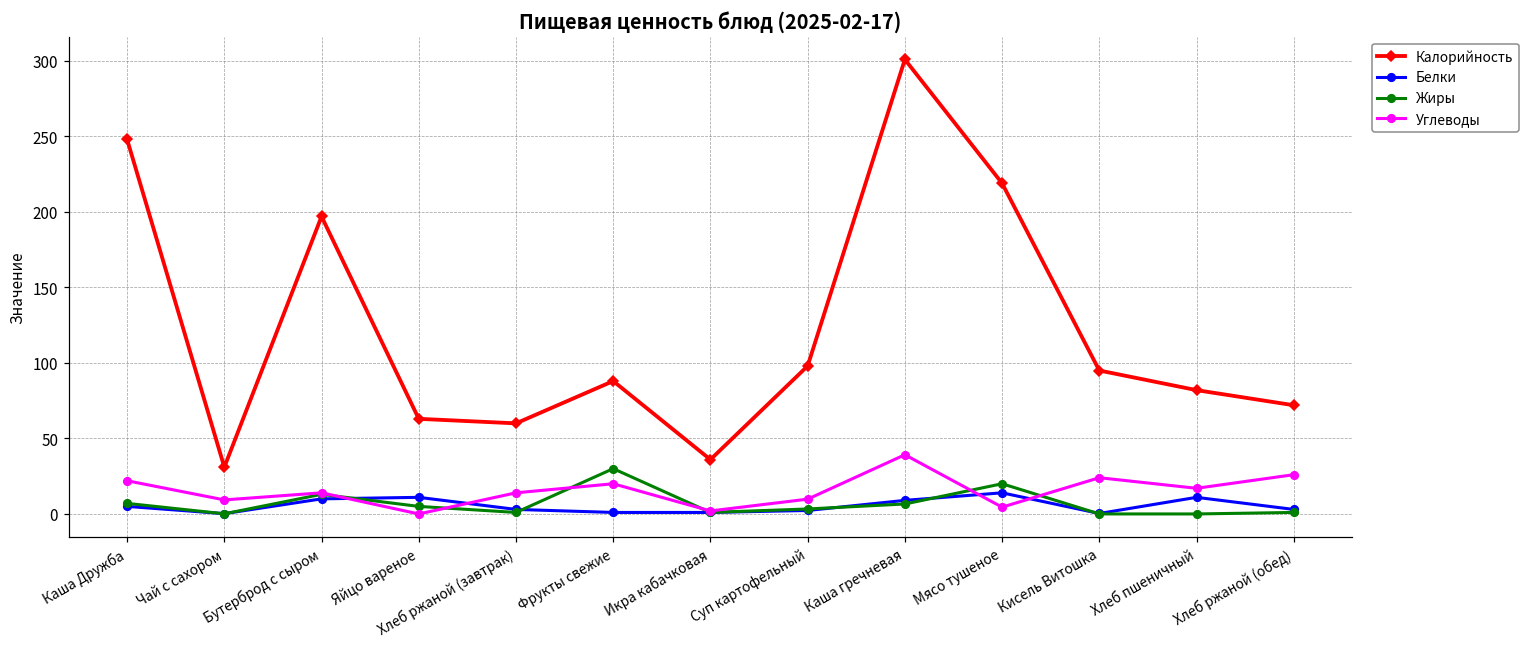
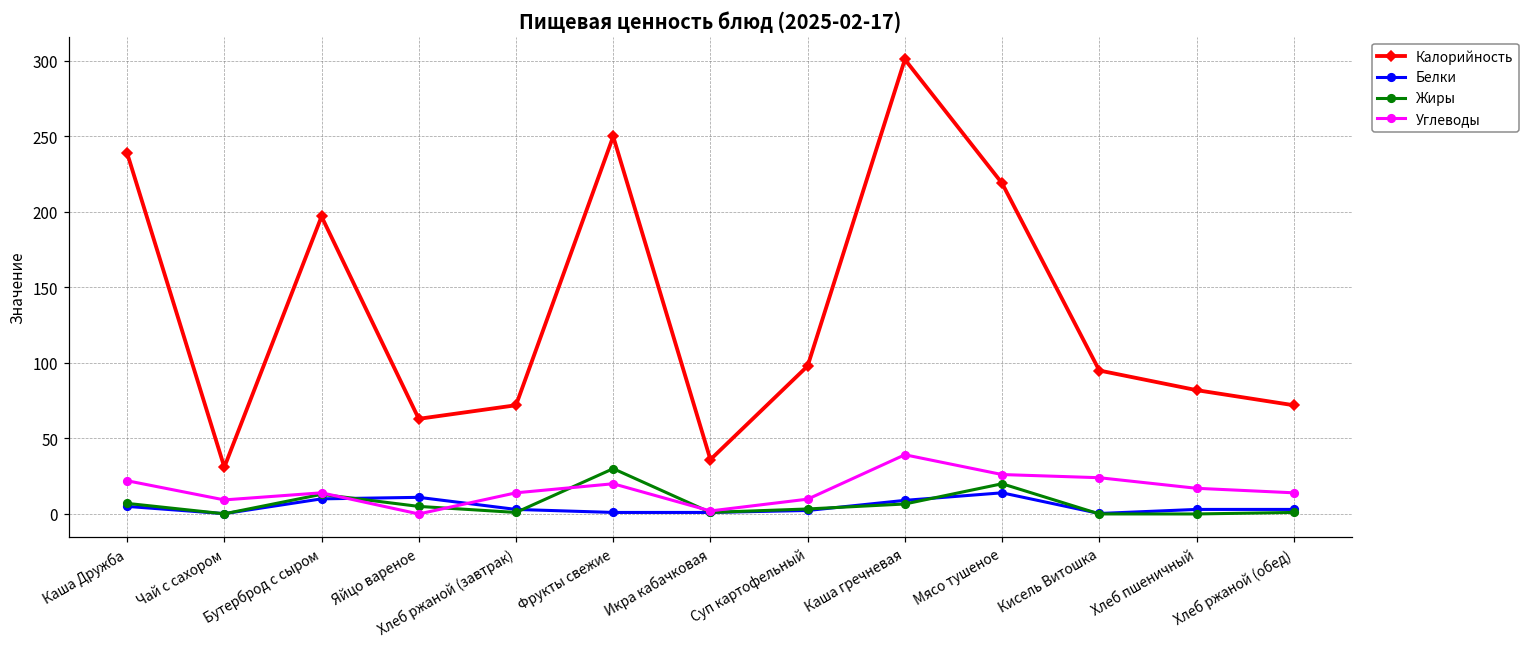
Калорийность, Каша Дружба: 248 -> 239
Калорийность, Хлеб ржаной (завтрак): 60 -> 72
Калорийность, Фрукты свежие: 88 -> 250
Углеводы, Мясо тушеное: 5 -> 26
Белки, Хлеб пшеничный: 11 -> 3
Углеводы, Хлеб ржаной (обед): 26 -> 14
